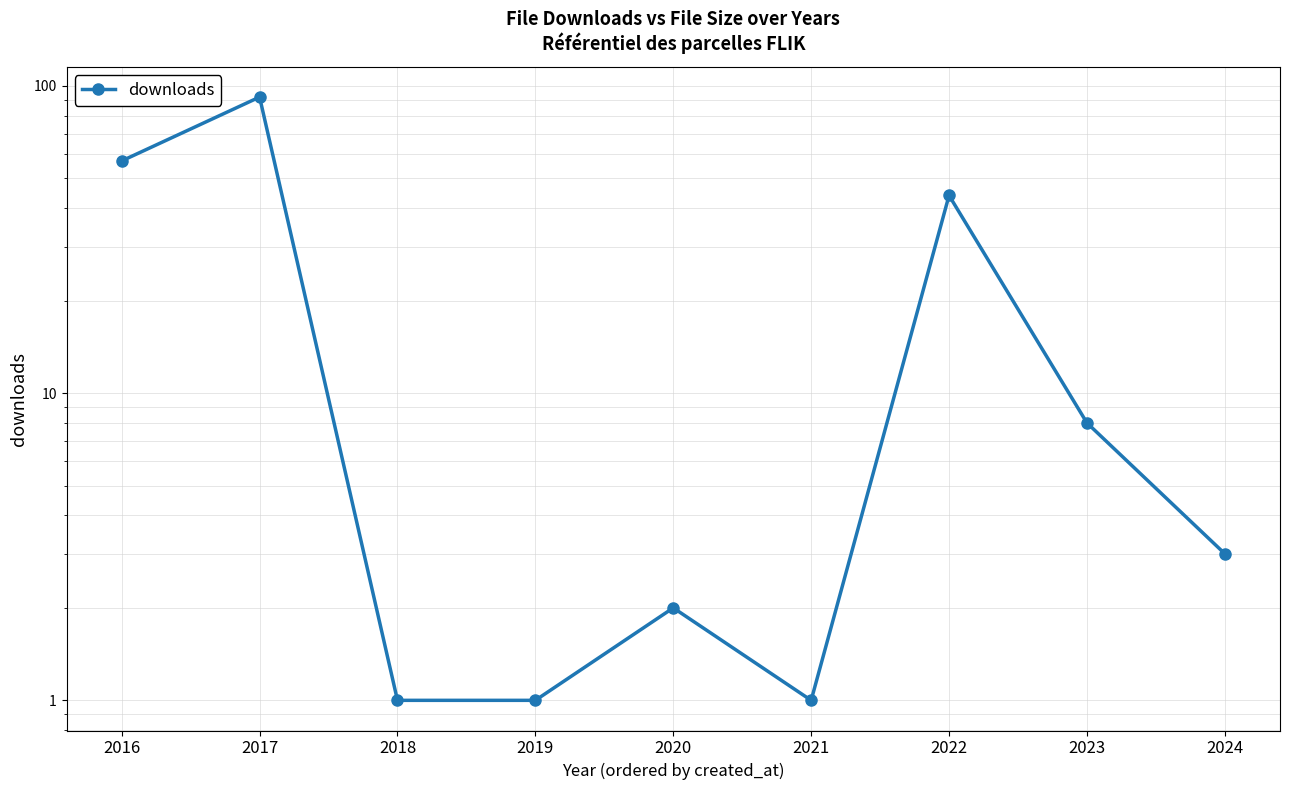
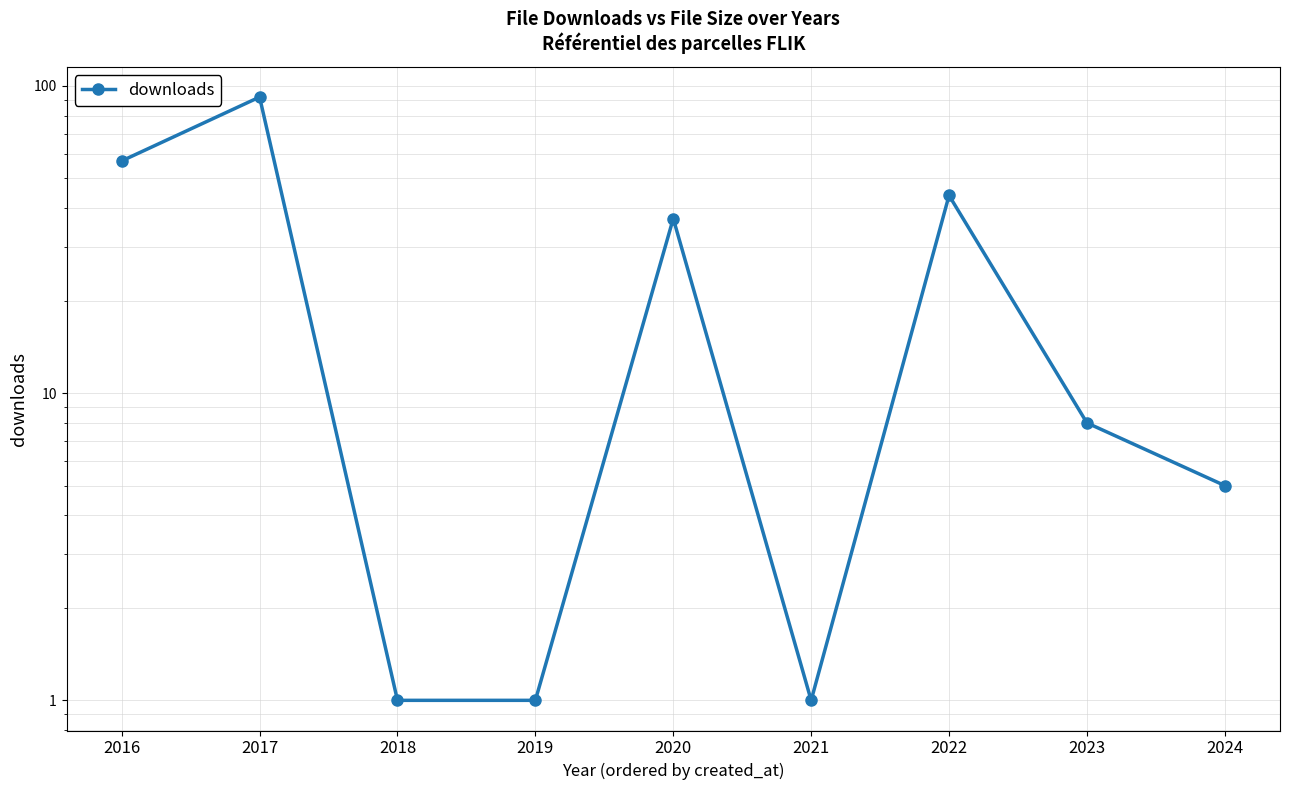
2020: 2 -> 37
2024: 3 -> 5
